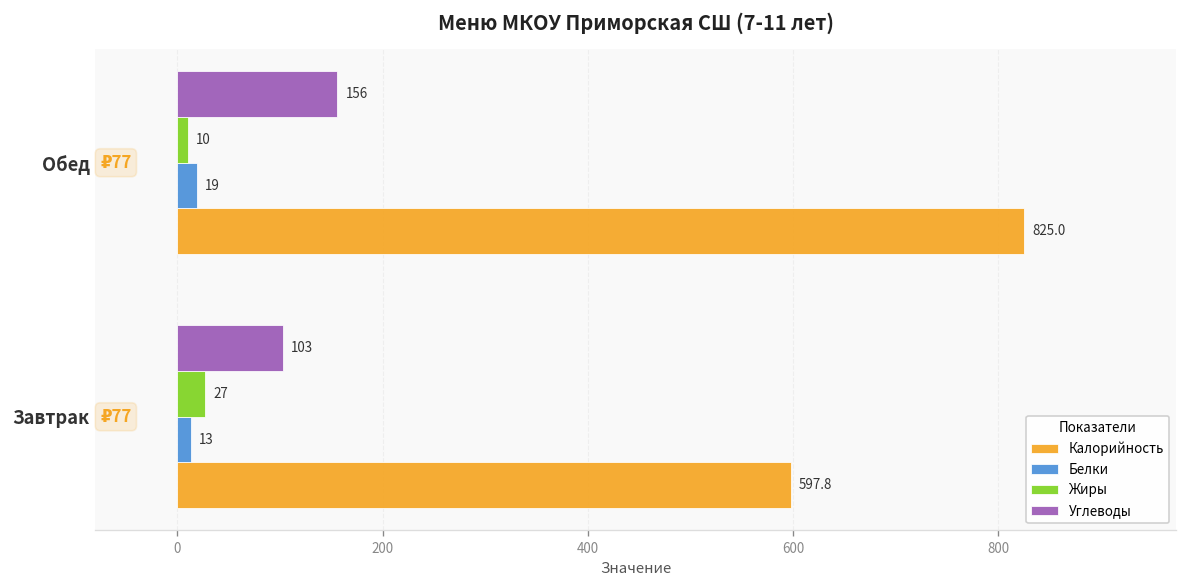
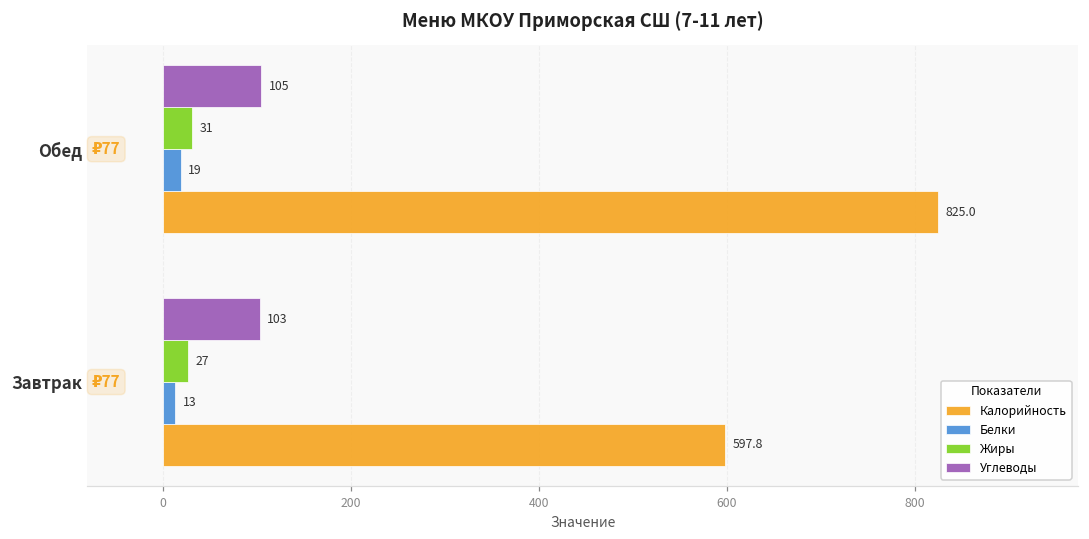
Углеводы, Обед: 156 -> 105
Жиры, Обед: 10 -> 31
